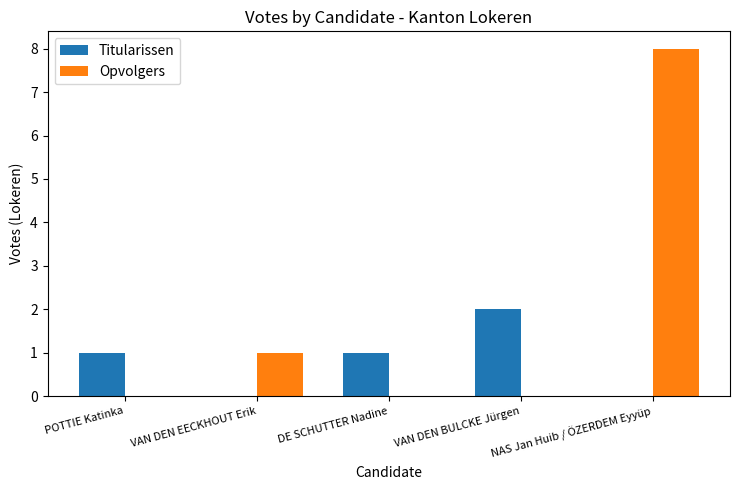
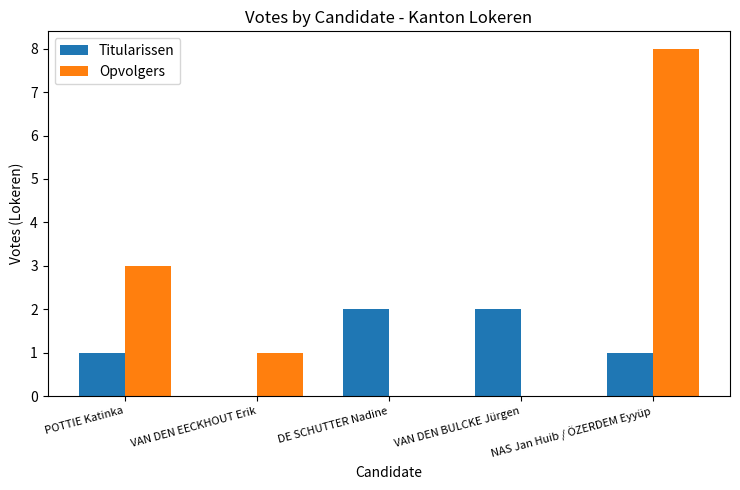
Opvolgers, POTTIE Katinka: 0 -> 3
Titularissen, DE SCHUTTER Nadine: 1 -> 2
Titularissen, NAS Jan Huib / ÖZERDEM Eyyüp: 0 -> 1
